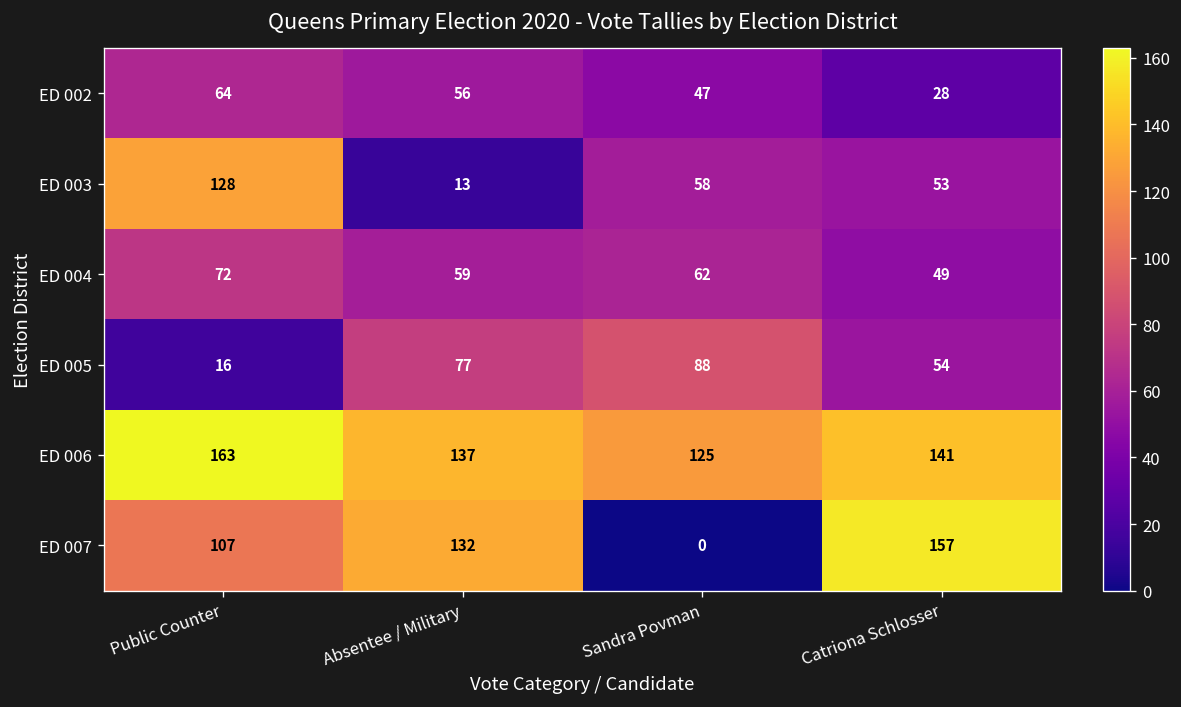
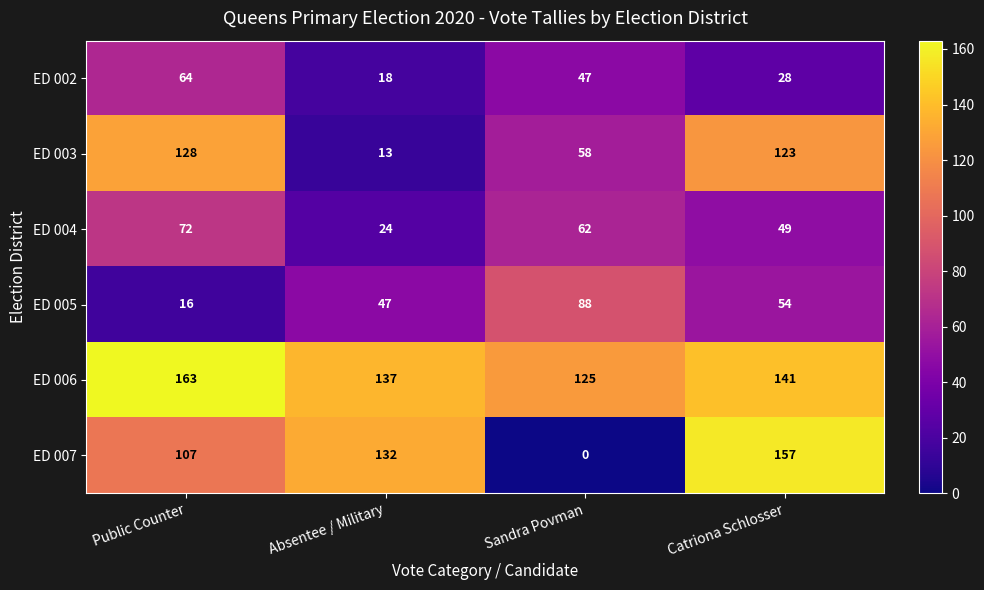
ED 002, Absentee / Military: 56 -> 18
ED 003, Catriona Schlosser: 53 -> 123
ED 004, Absentee / Military: 59 -> 24
ED 005, Absentee / Military: 77 -> 47
